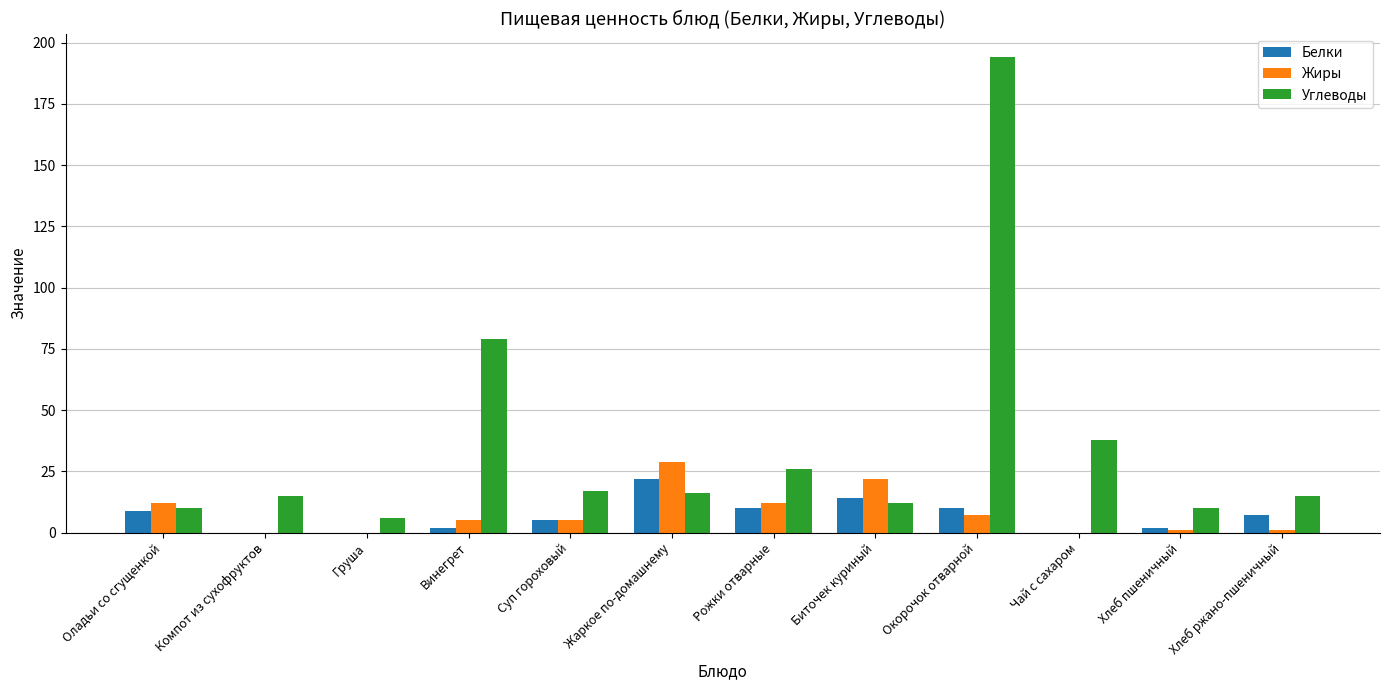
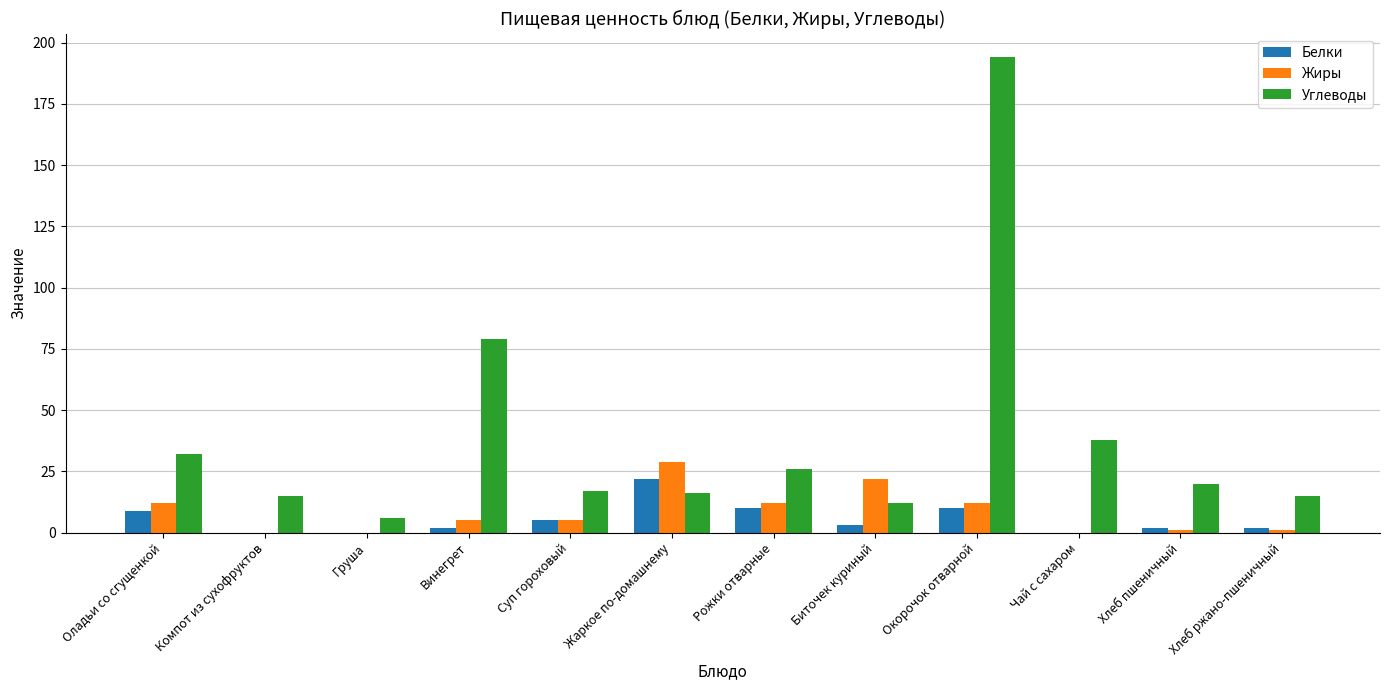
Углеводы, Оладьи со сгущенкой: 10 -> 32
Белки, Биточек куриный: 14 -> 3
Жиры, Окорочок отварной: 7 -> 12
Углеводы, Хлеб пшеничный: 10 -> 20
Белки, Хлеб ржано-пшеничный: 7 -> 2
